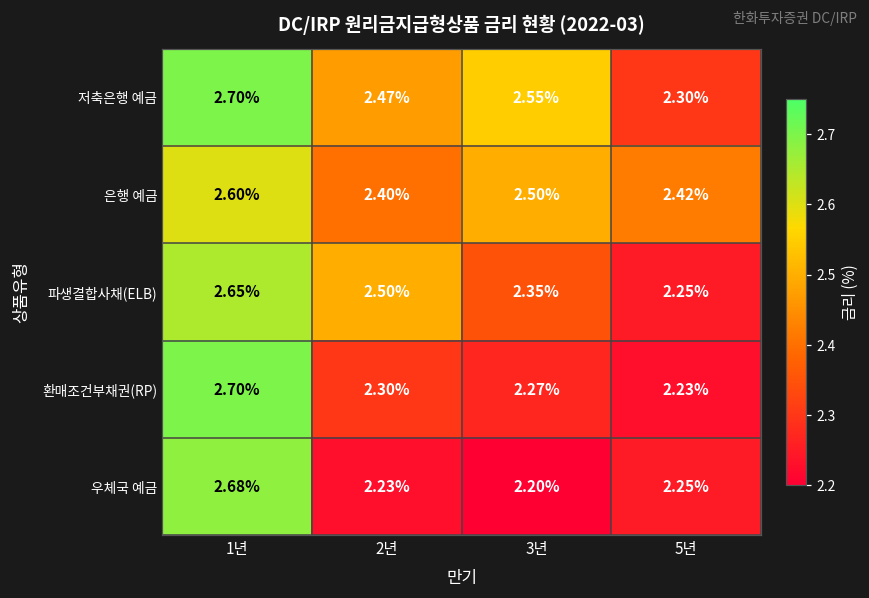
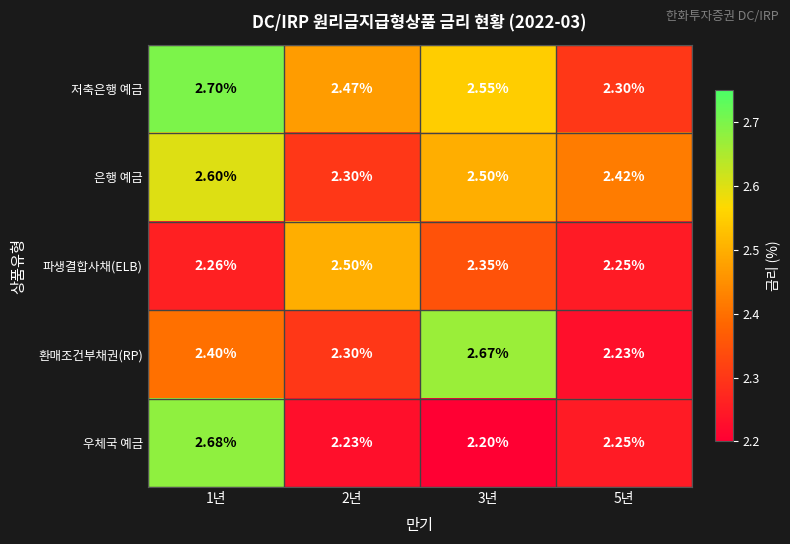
은행 예금, 2년: 2.40% -> 2.30%
파생결합사채(ELB), 1년: 2.65% -> 2.26%
환매조건부채권(RP), 1년: 2.70% -> 2.40%
환매조건부채권(RP), 3년: 2.27% -> 2.67%
